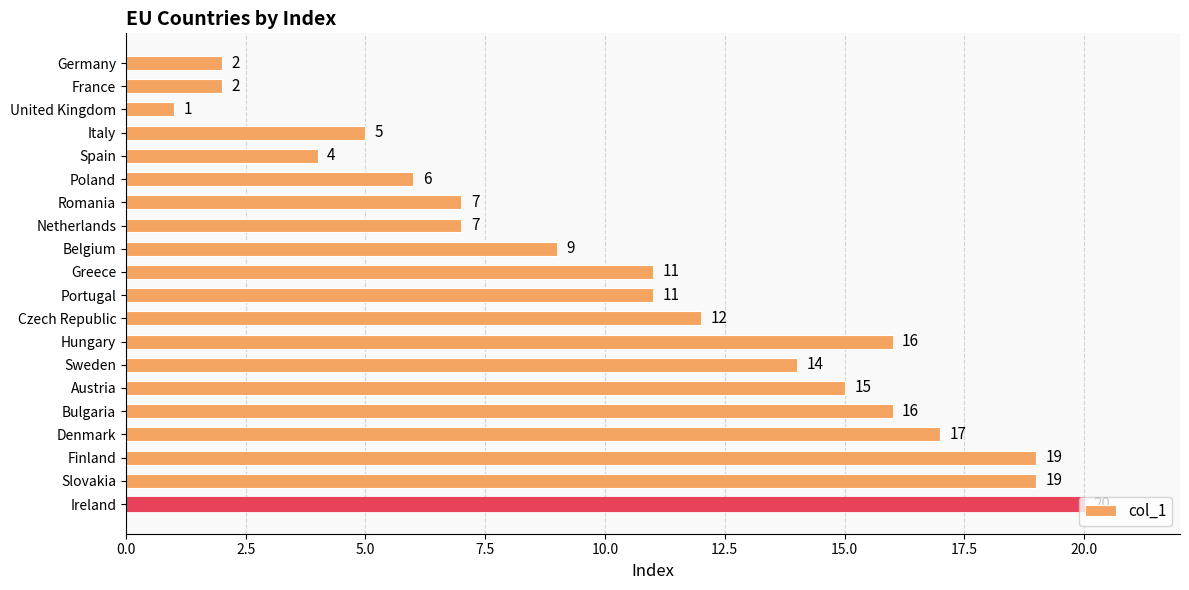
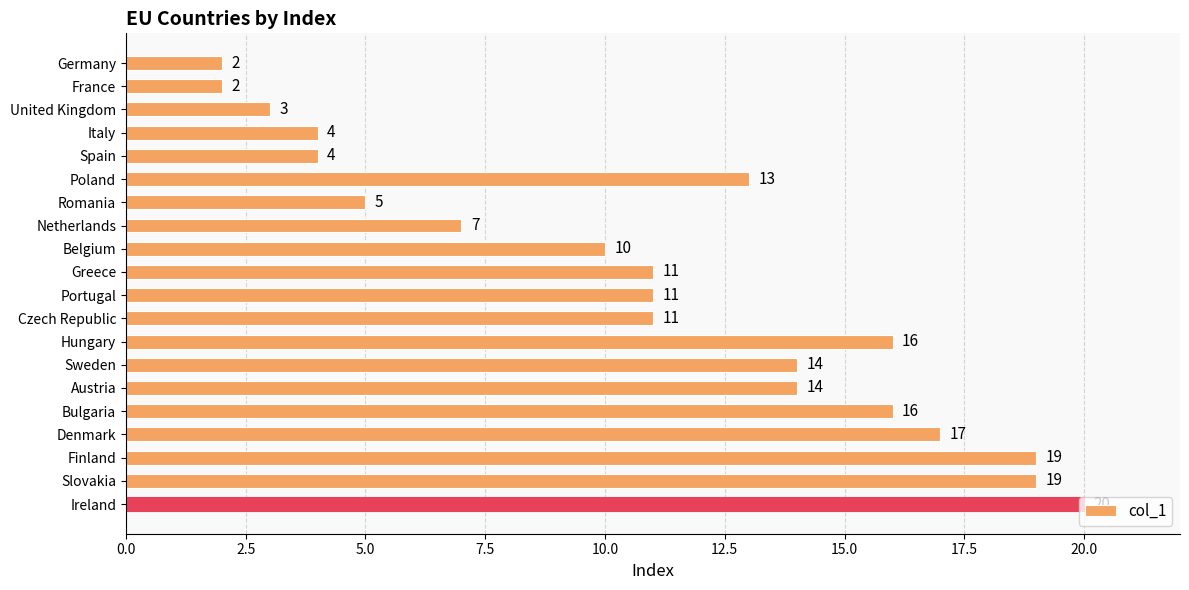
United Kingdom: 1 -> 3
Italy: 5 -> 4
Poland: 6 -> 13
Romania: 7 -> 5
Belgium: 9 -> 10
Czech Republic: 12 -> 11
Austria: 15 -> 14
